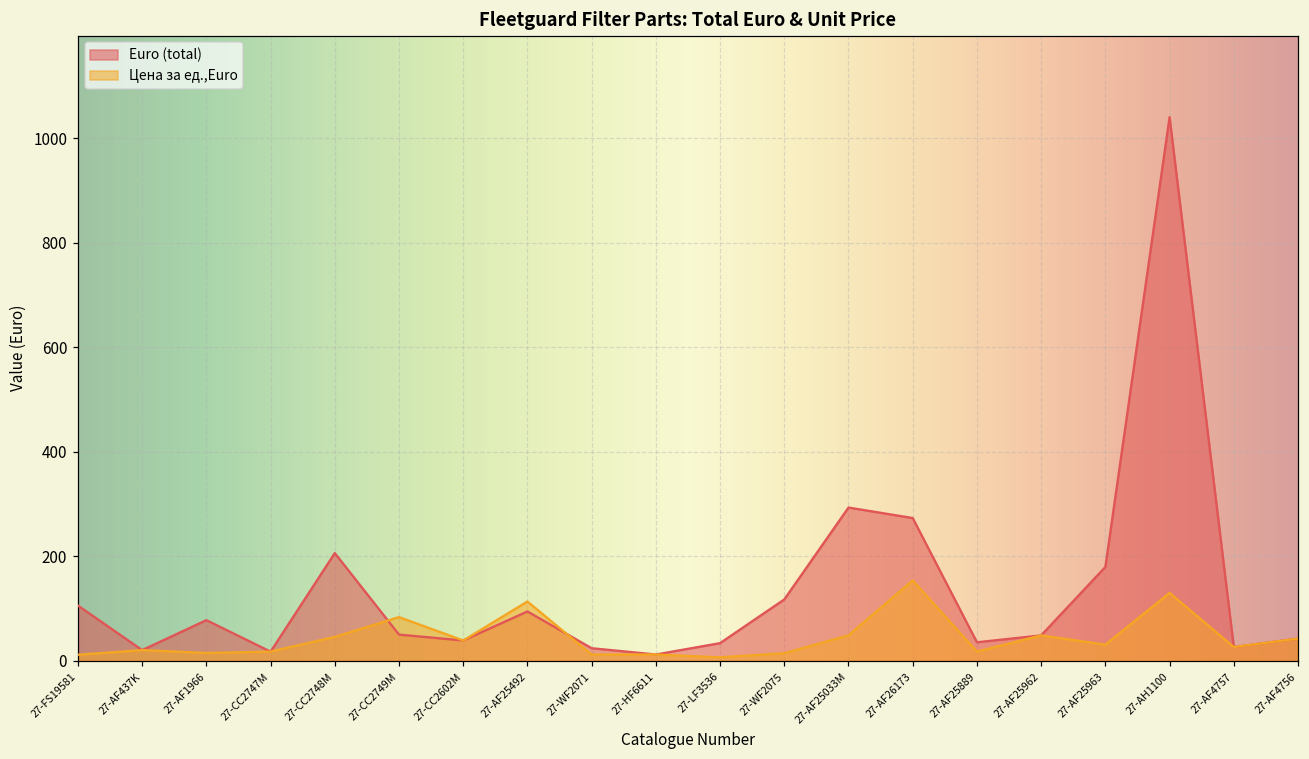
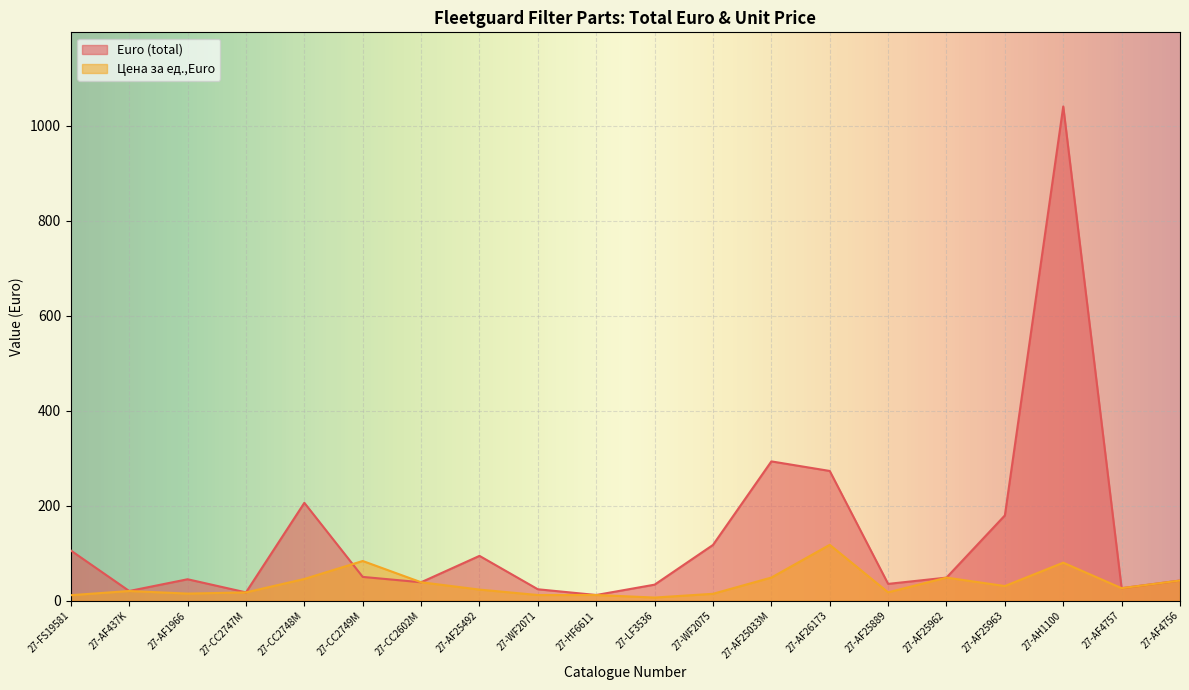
Euro (total), 27-AF1966: 80 -> 50
Цена за ед.,Euro, 27-AF25492: 110 -> 20
Цена за ед.,Euro, 27-AF26173: 150 -> 120
Цена за ед.,Euro, 27-AH1100: 130 -> 80
